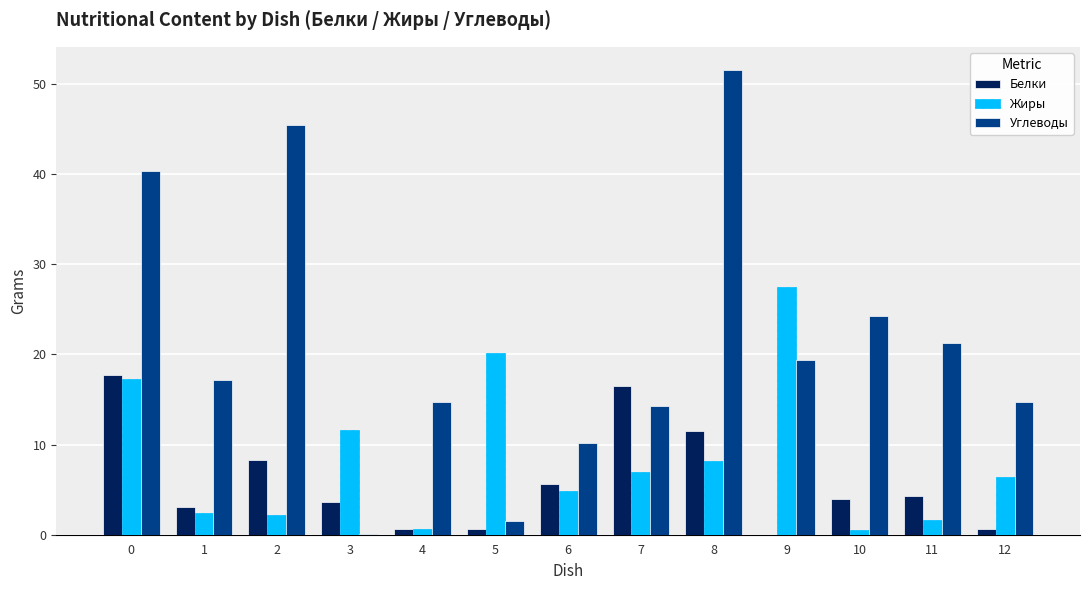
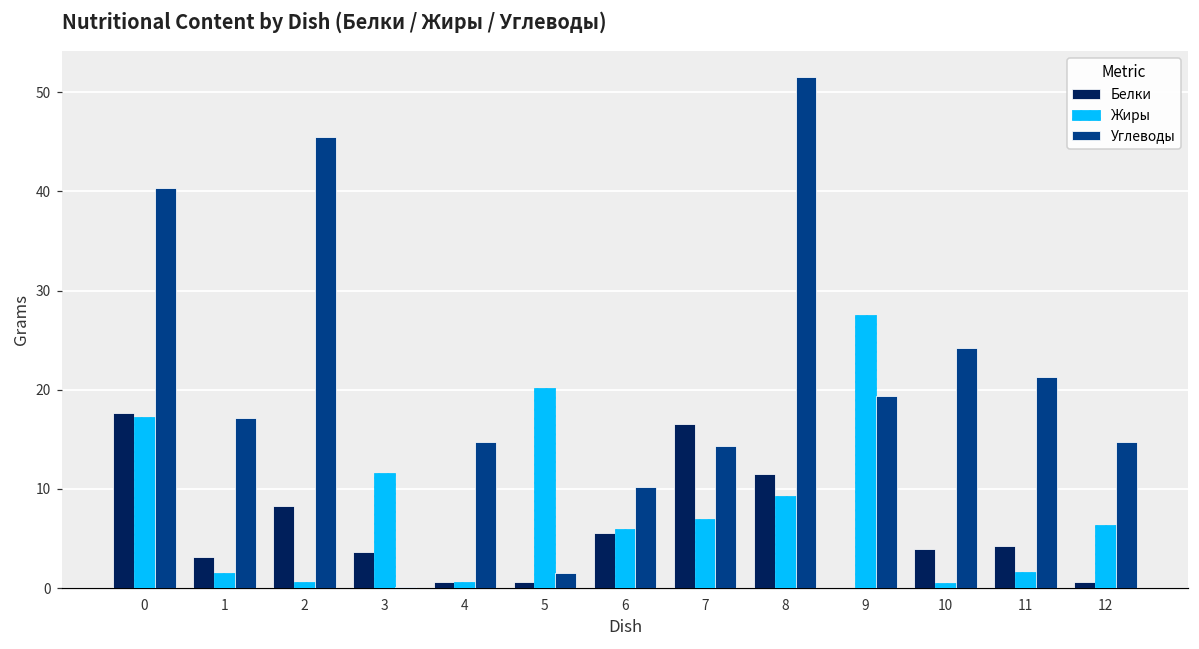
Жиры, 1: 2.4 -> 1.5
Жиры, 2: 2 -> 1
Жиры, 6: 5 -> 6
Жиры, 8: 8 -> 9
